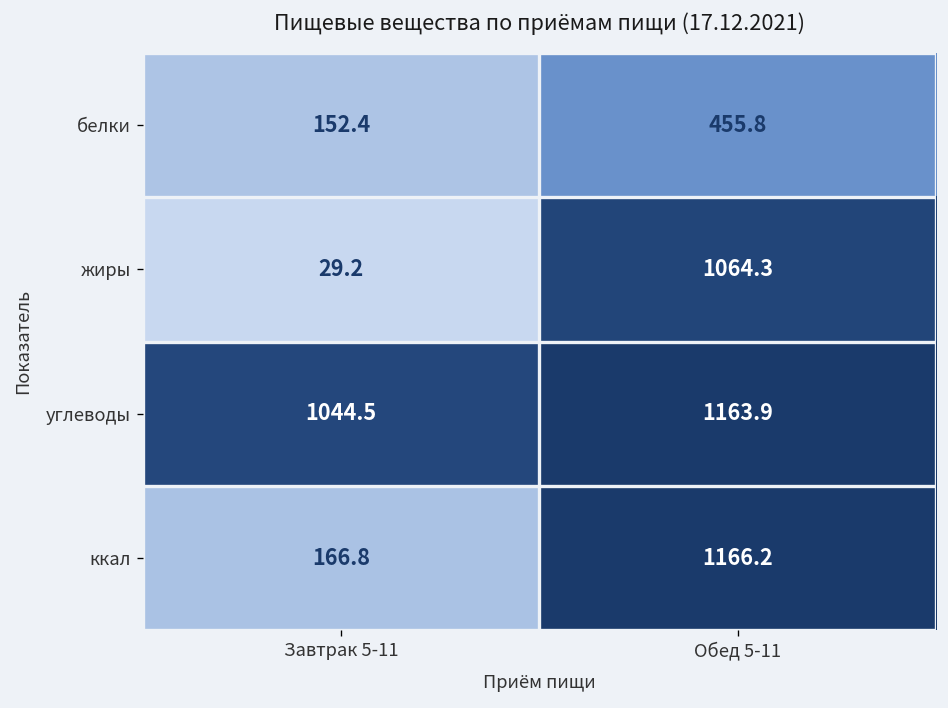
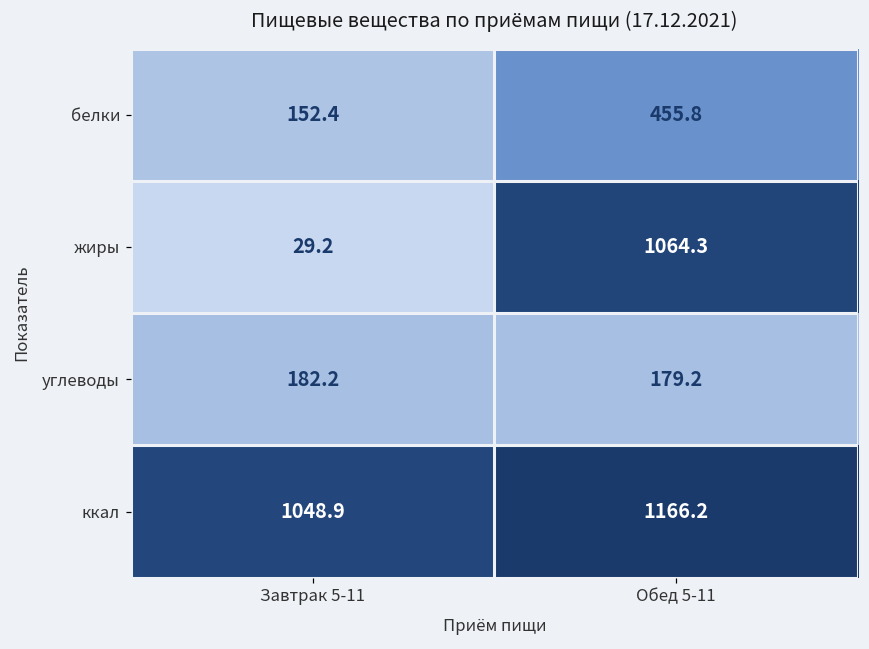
углеводы, Завтрак 5-11: 1044.5 -> 182.2
углеводы, Обед 5-11: 1163.9 -> 179.2
ккал, Завтрак 5-11: 166.8 -> 1048.9
